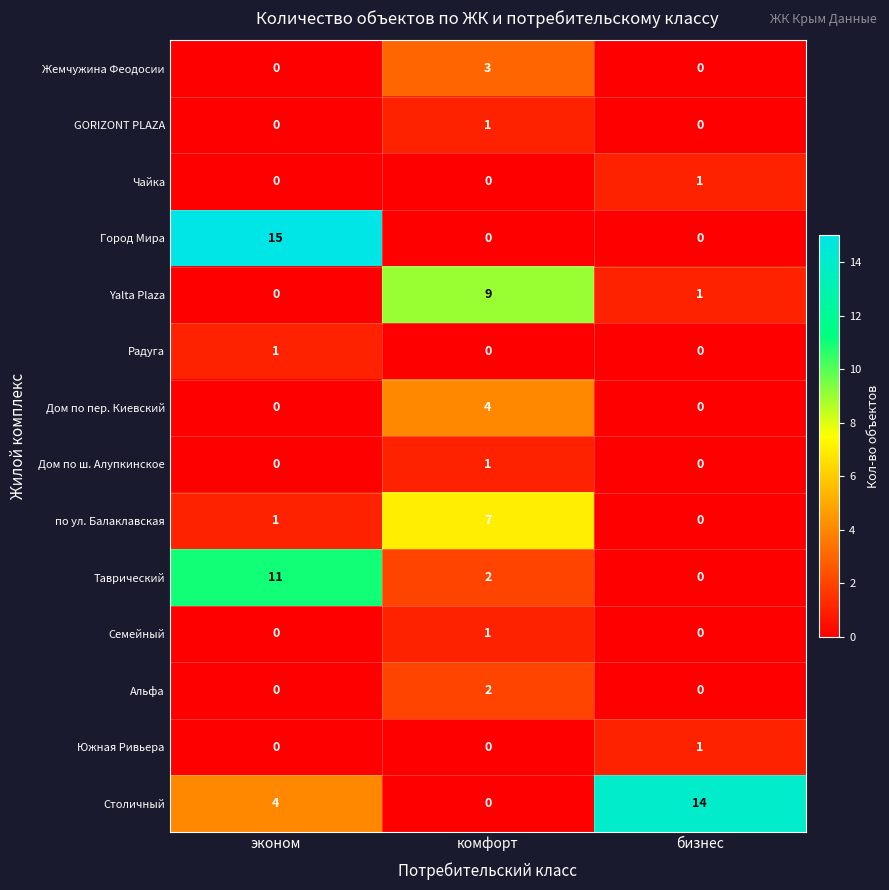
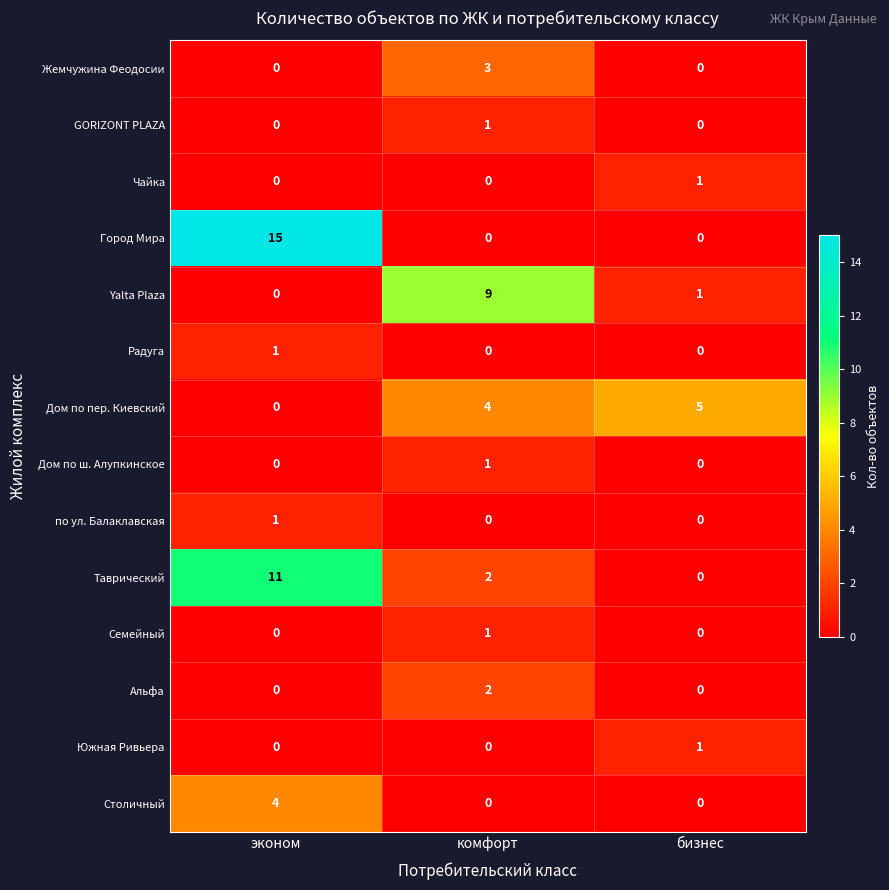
Дом по пер. Киевский, бизнес: 0 -> 5
по ул. Балаклавская, комфорт: 7 -> 0
Столичный, бизнес: 14 -> 0
